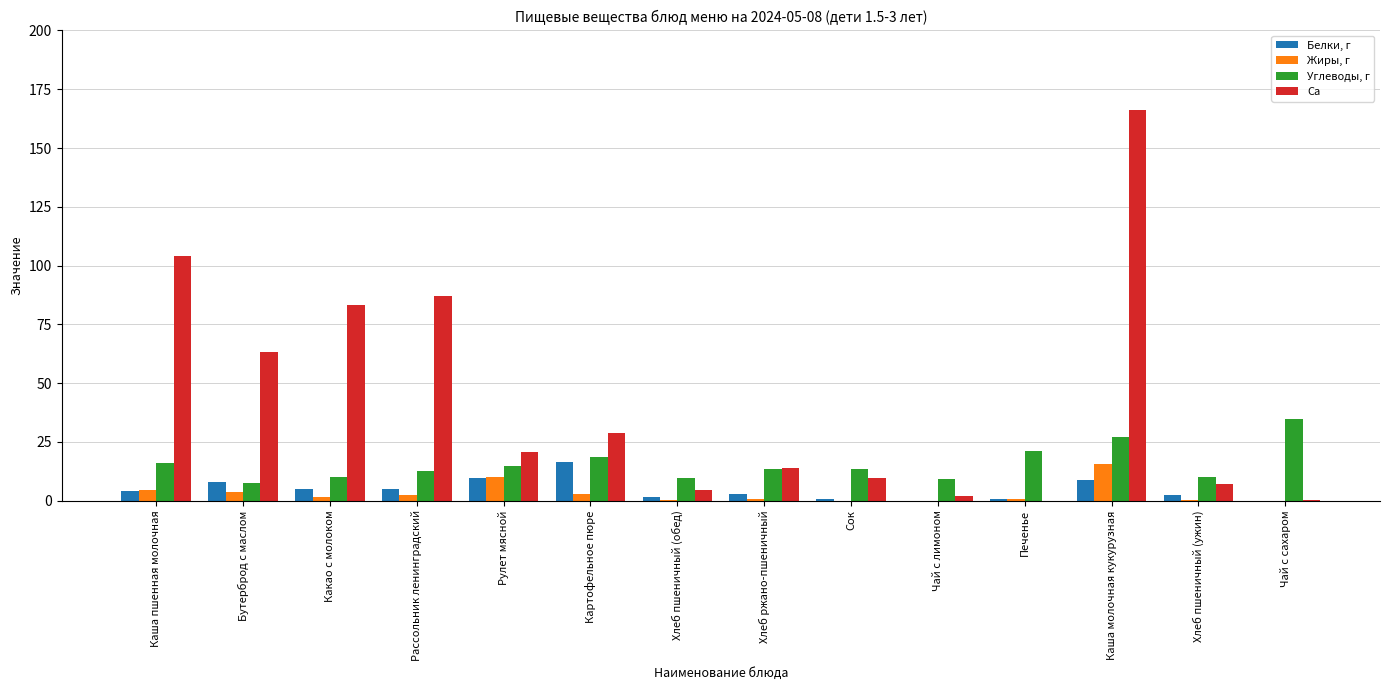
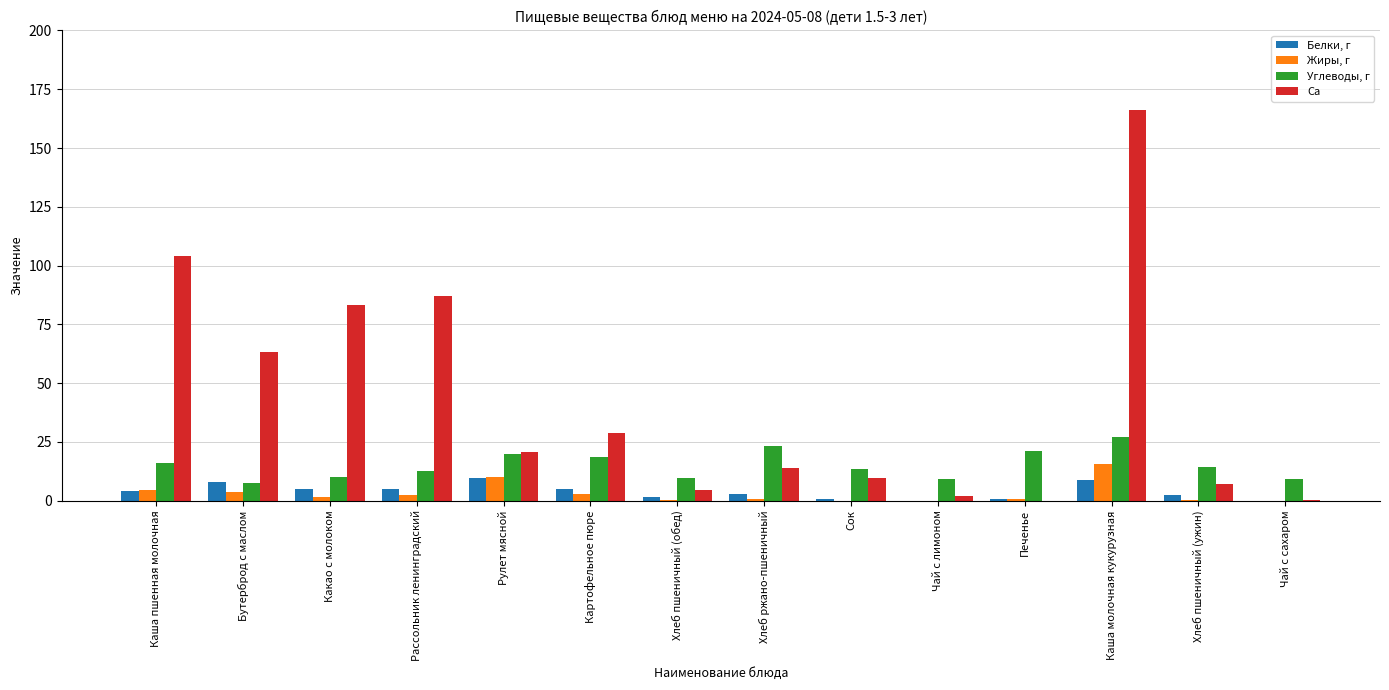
Углеводы, г, Рулет мясной: 15 -> 20
Белки, г, Картофельное пюре: 17 -> 5
Углеводы, г, Хлеб ржано-пшеничный: 13 -> 23
Углеводы, г, Хлеб пшеничный (ужин): 10 -> 14
Углеводы, г, Чай с сахаром: 35 -> 9
